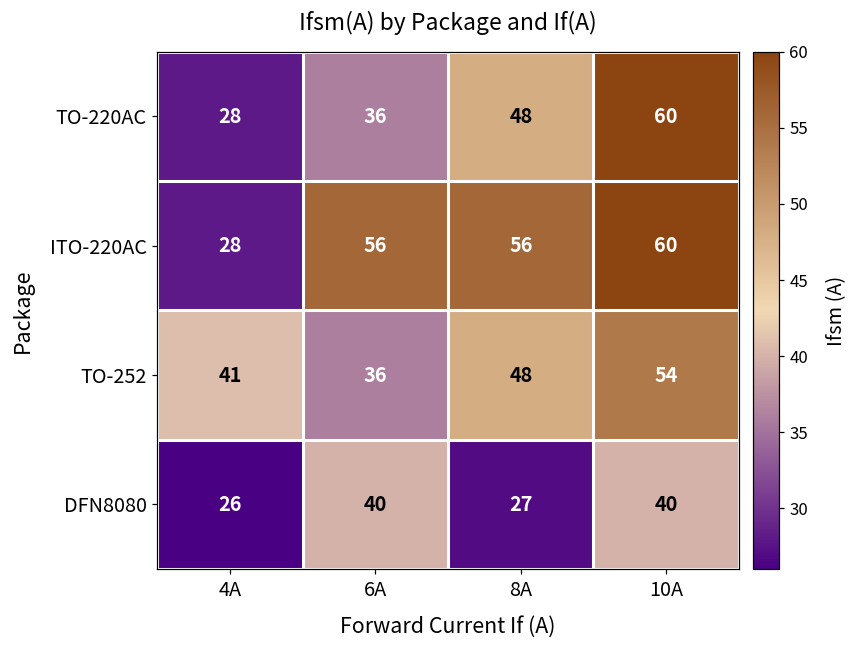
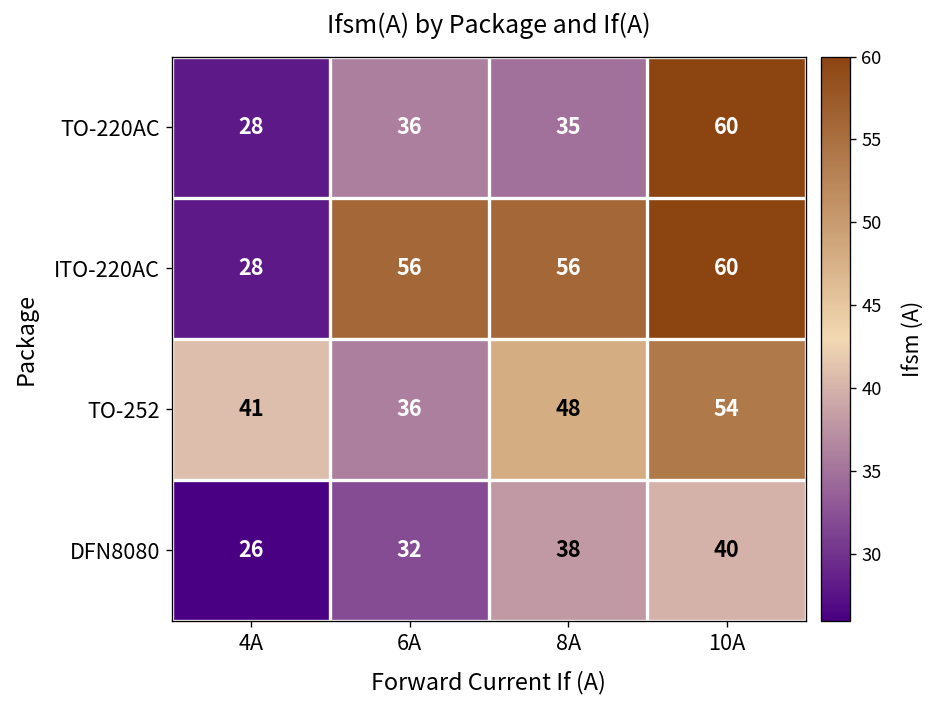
TO-220AC, 8A: 48 -> 35
DFN8080, 6A: 40 -> 32
DFN8080, 8A: 27 -> 38
